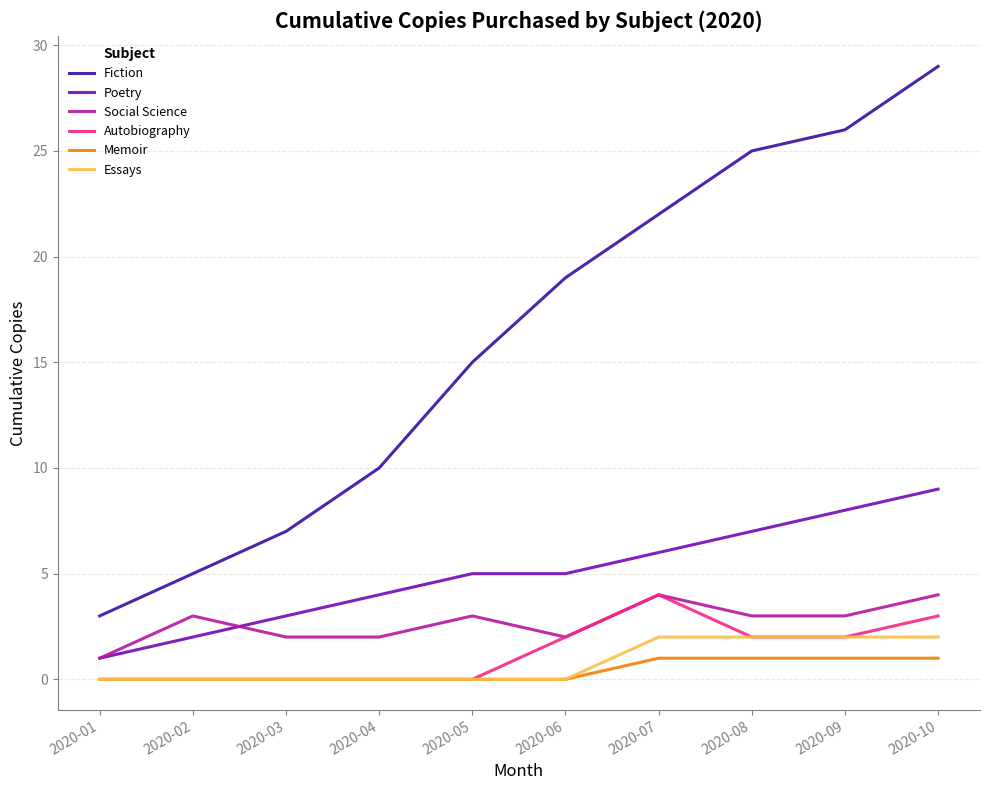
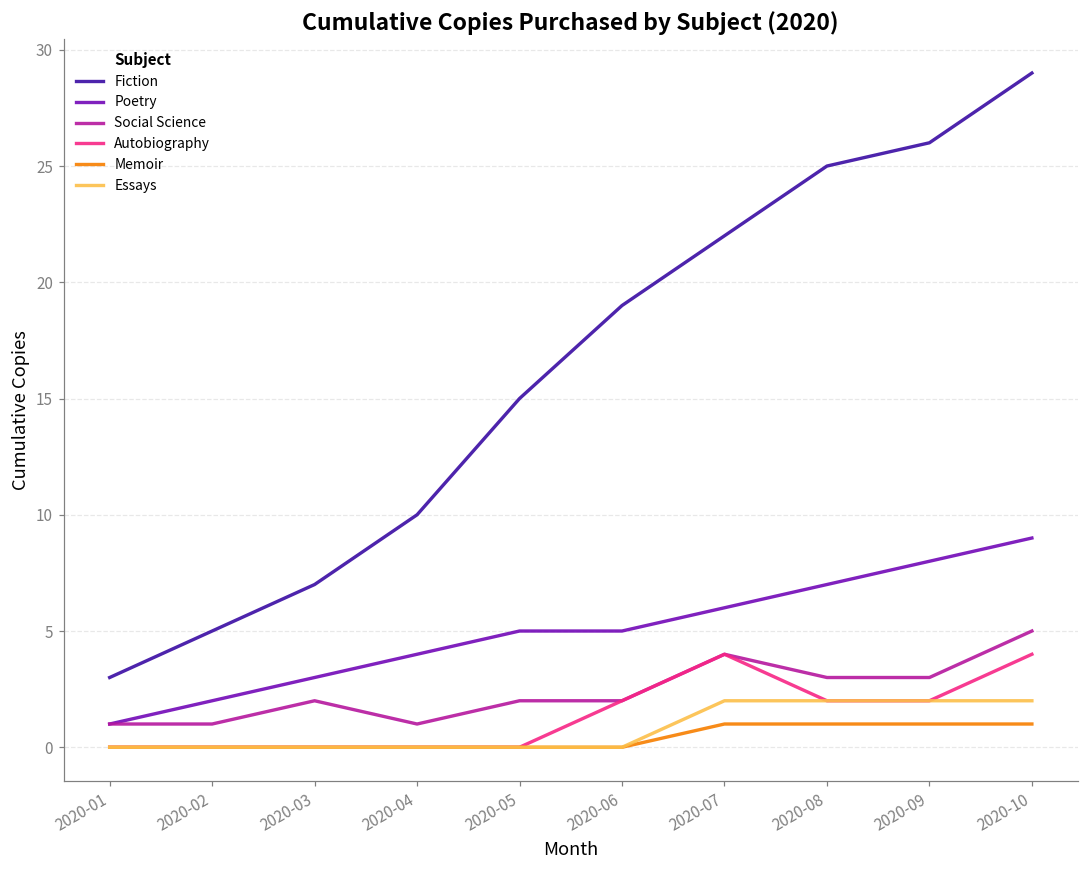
Social Science, 2020-02: 3 -> 1
Social Science, 2020-04: 2 -> 1
Social Science, 2020-05: 3 -> 2
Social Science, 2020-10: 4 -> 5
Autobiography, 2020-10: 3 -> 4
